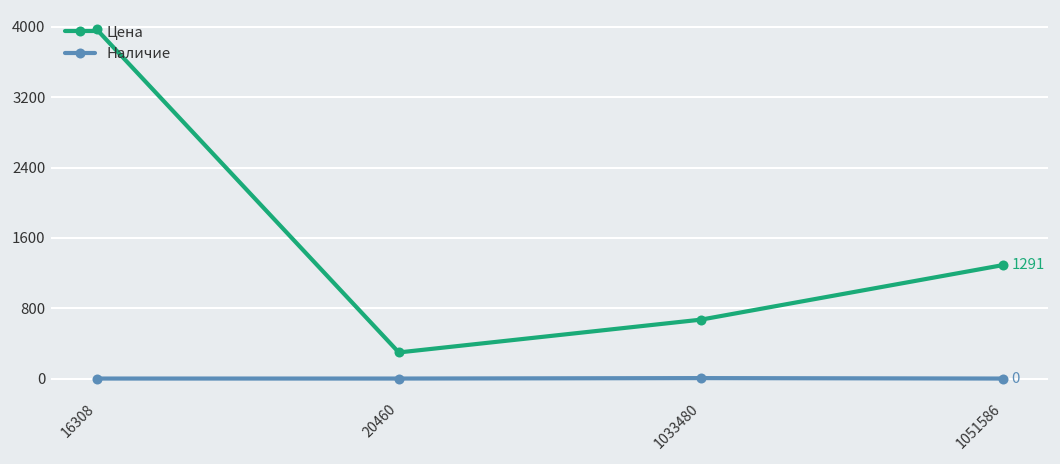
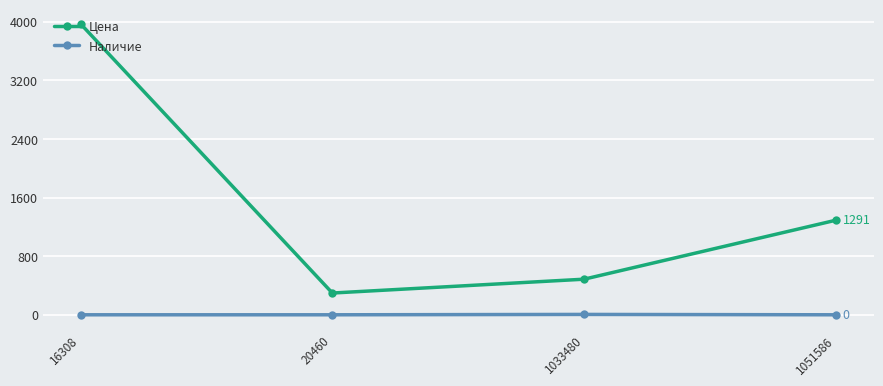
Цена, 1033480: 700 -> 500
